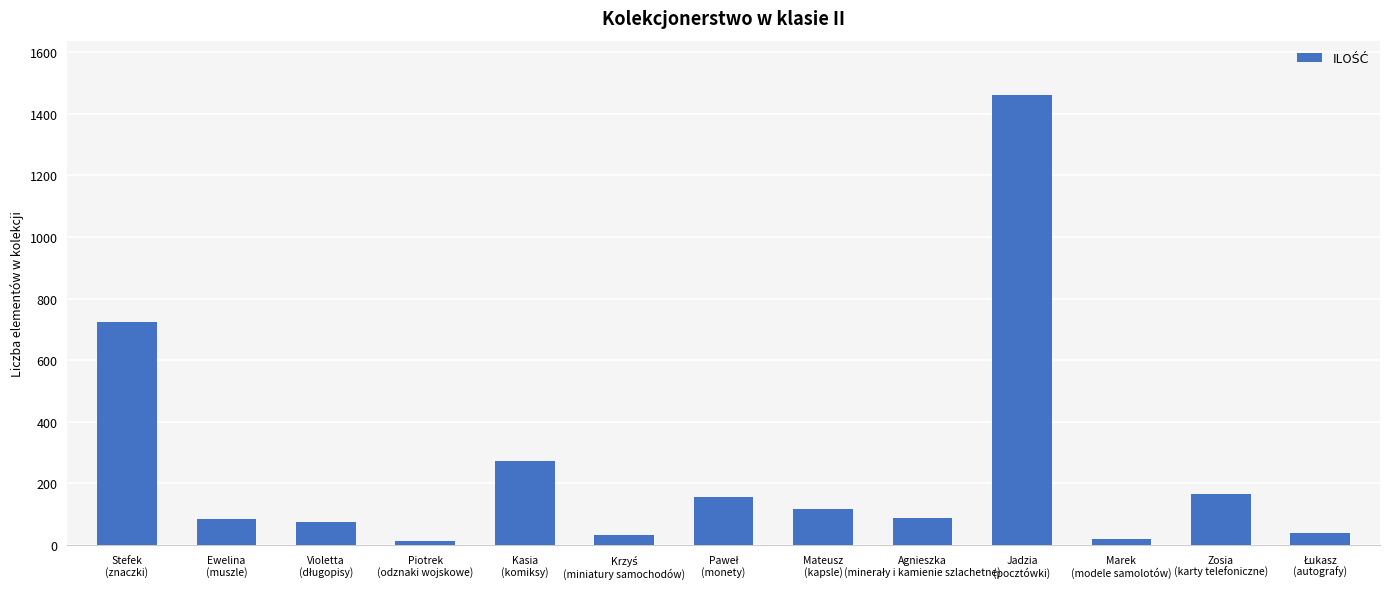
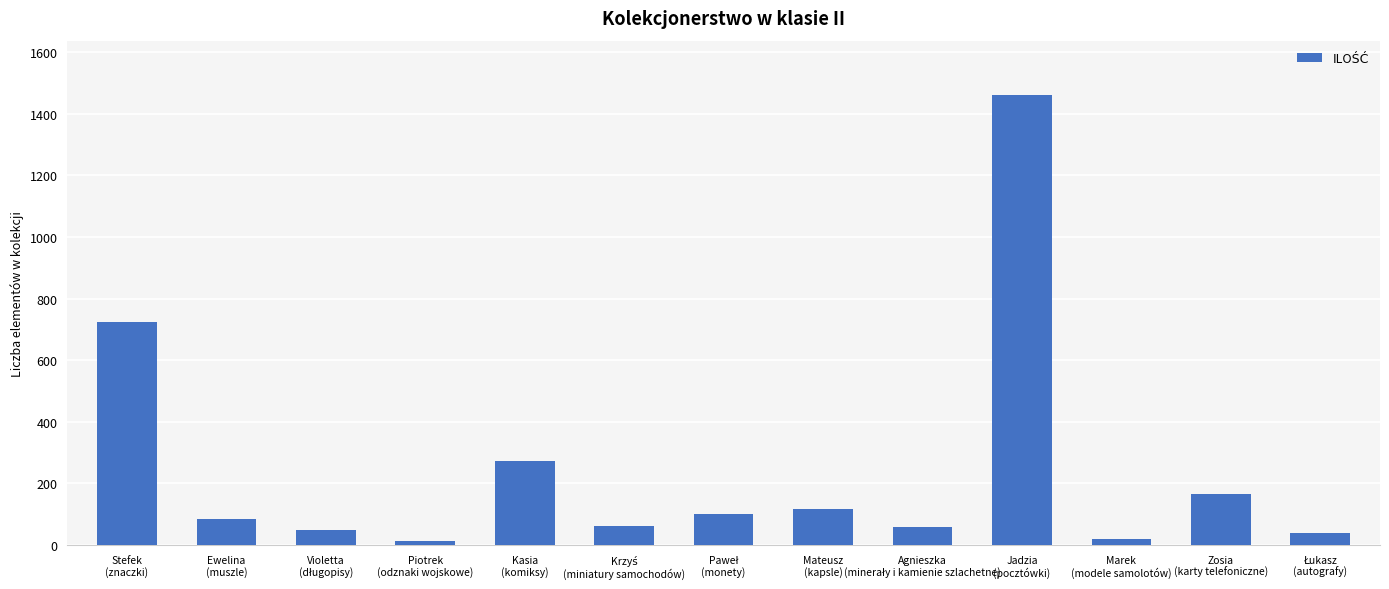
Violetta (długopisy): 70 -> 50
Krzyś (miniatury samochodów): 30 -> 60
Paweł (monety): 160 -> 100
Agnieszka (minerały i kamienie szlachetne): 90 -> 60
